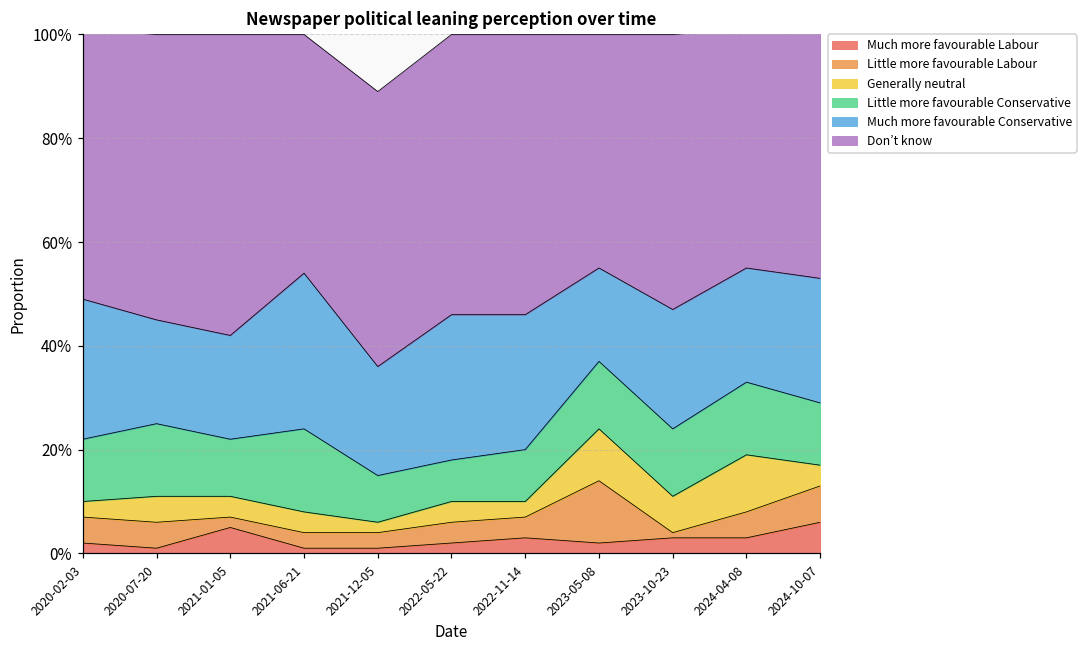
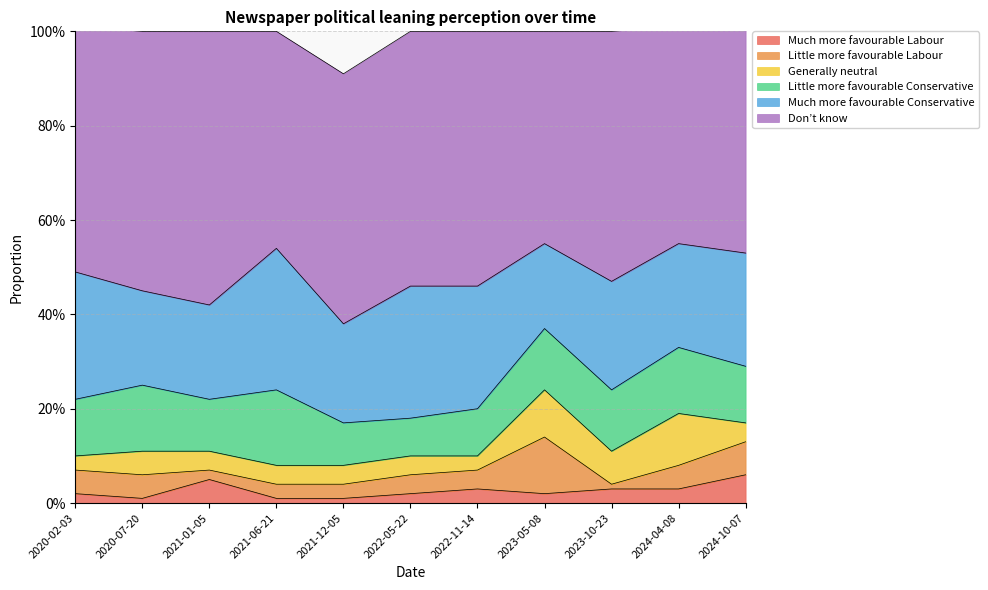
Generally neutral, 2021-12-05: 2% -> 4%
